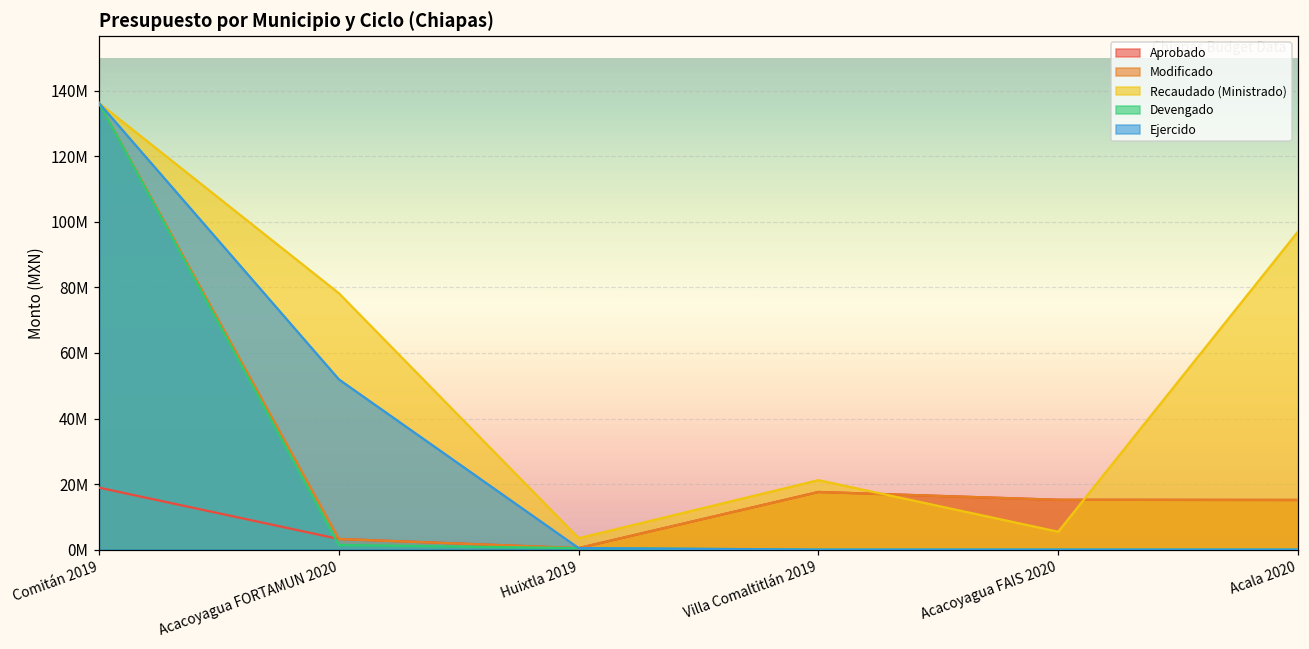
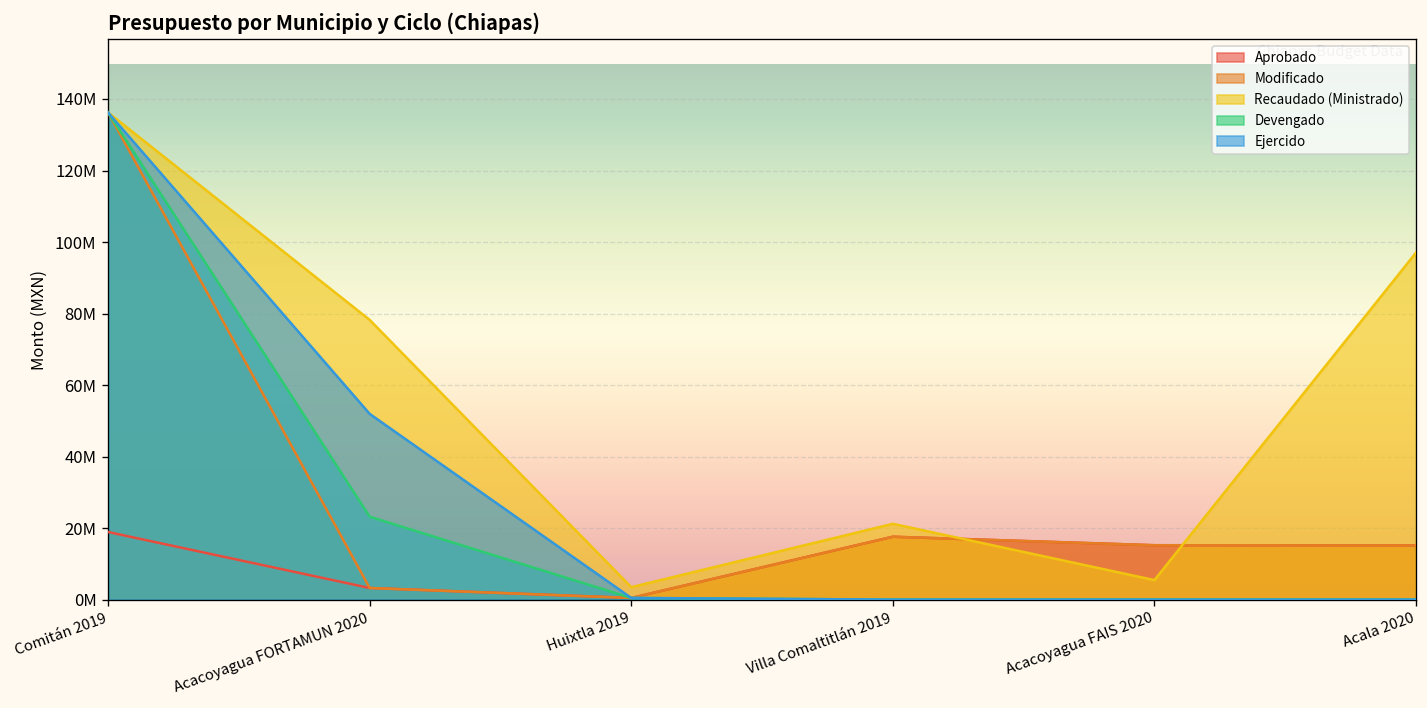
Devengado, Acacoyagua FORTAMUN 2020: 1000000 -> 23000000
